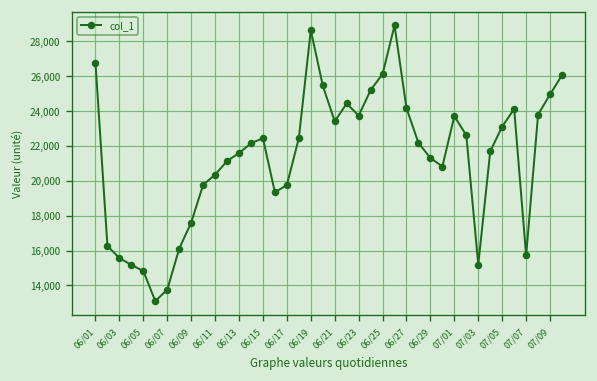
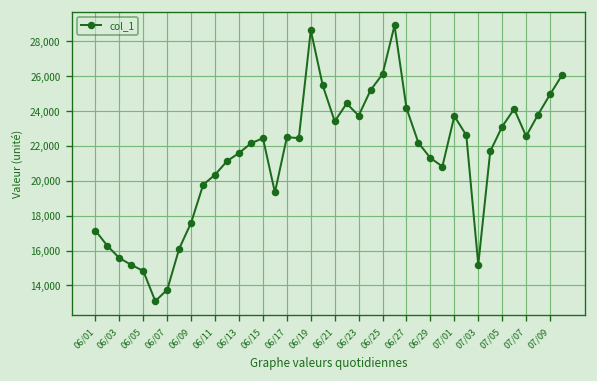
06/01: 26,800 -> 17,100
06/17: 19,800 -> 22,500
07/07: 15,700 -> 22,600
